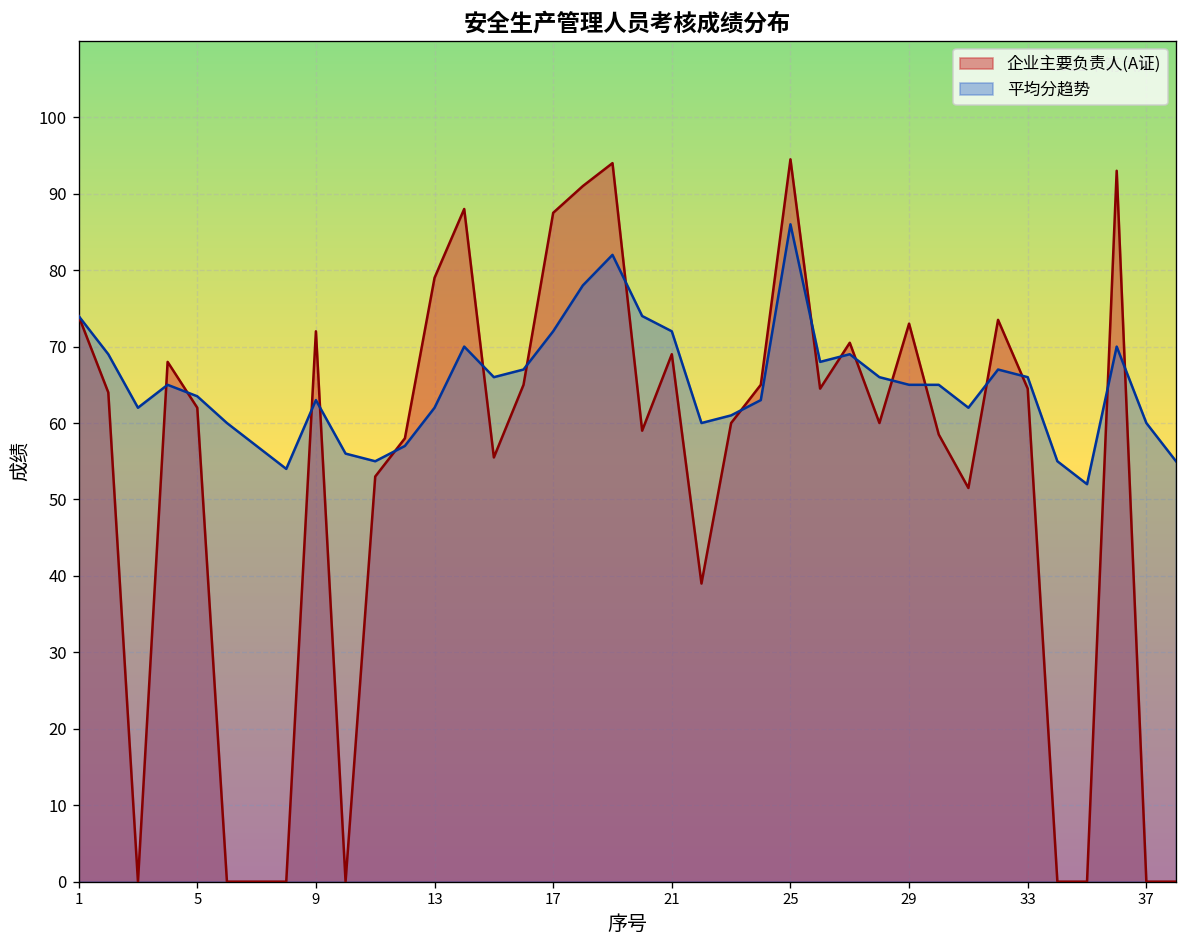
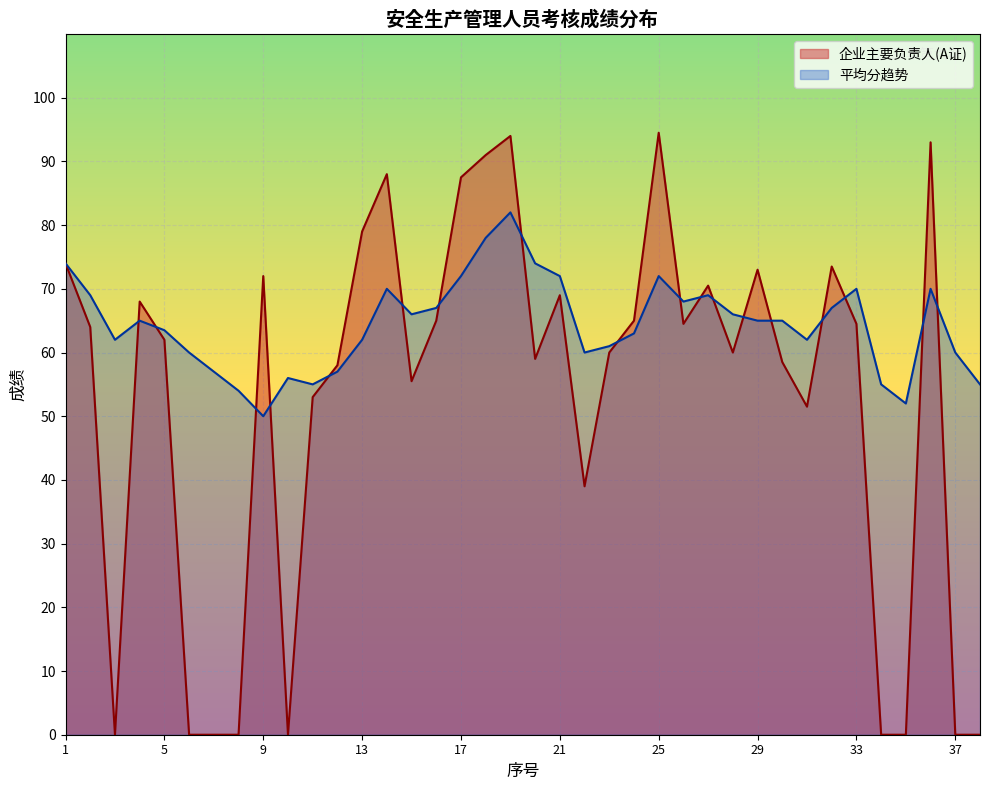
平均分趋势, 9: 63 -> 50
平均分趋势, 25: 86 -> 72
平均分趋势, 33: 66 -> 70
